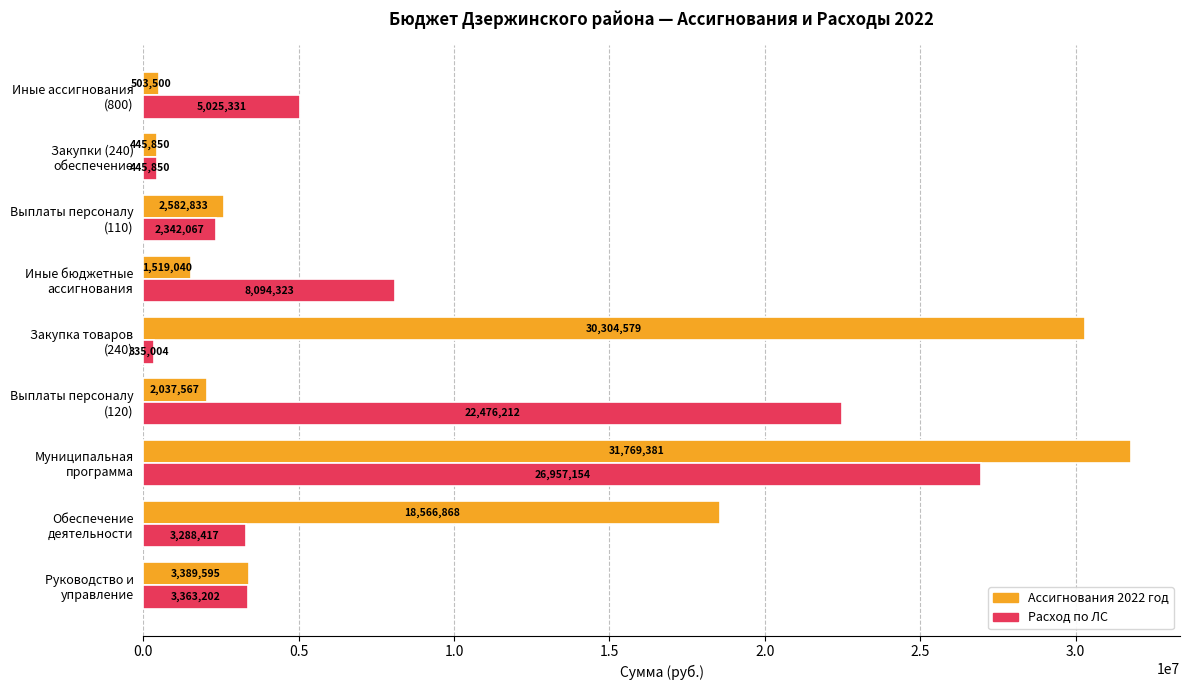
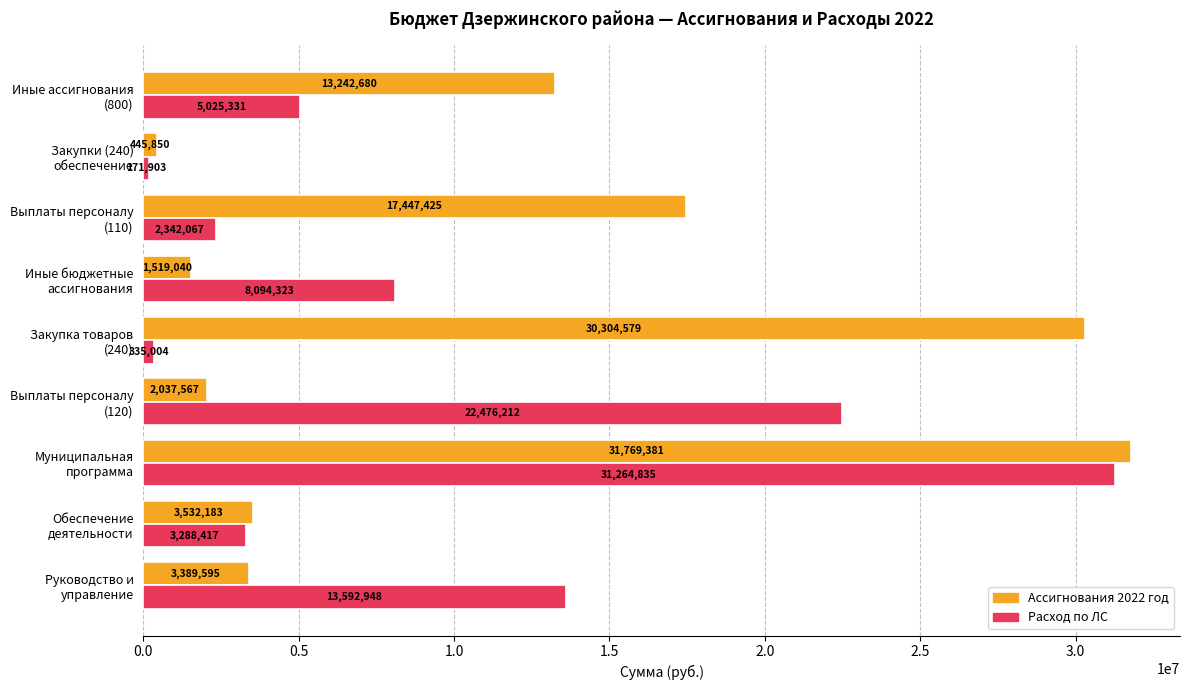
Ассигнования 2022 год, Иные ассигнования (800): 503,500 -> 13,242,680
Расход по ЛС, Закупки (240) обеспечение: 445,850 -> 171,903
Ассигнования 2022 год, Выплаты персоналу (110): 2,582,833 -> 17,447,425
Расход по ЛС, Муниципальная программа: 26,957,154 -> 31,264,835
Ассигнования 2022 год, Обеспечение деятельности: 18,566,868 -> 3,532,183
Расход по ЛС, Руководство и управление: 3,363,202 -> 13,592,948
